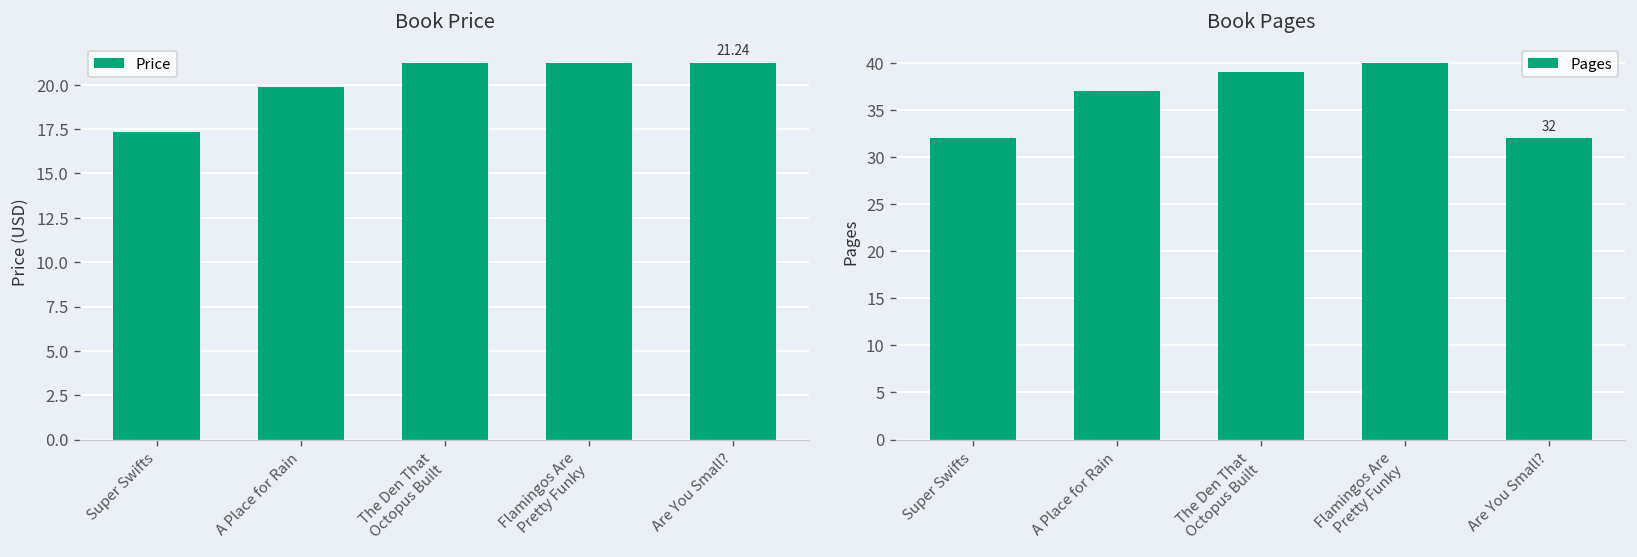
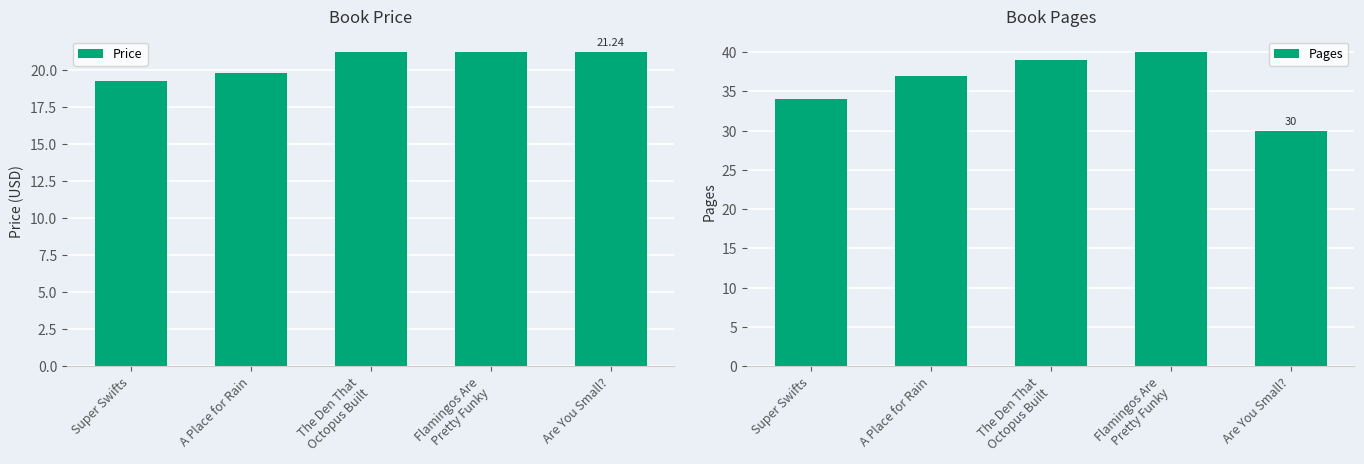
Book Price, Super Swifts: 17.4 -> 19.3
Book Pages, Super Swifts: 32 -> 34
Book Pages, Are You Small?: 32 -> 30
